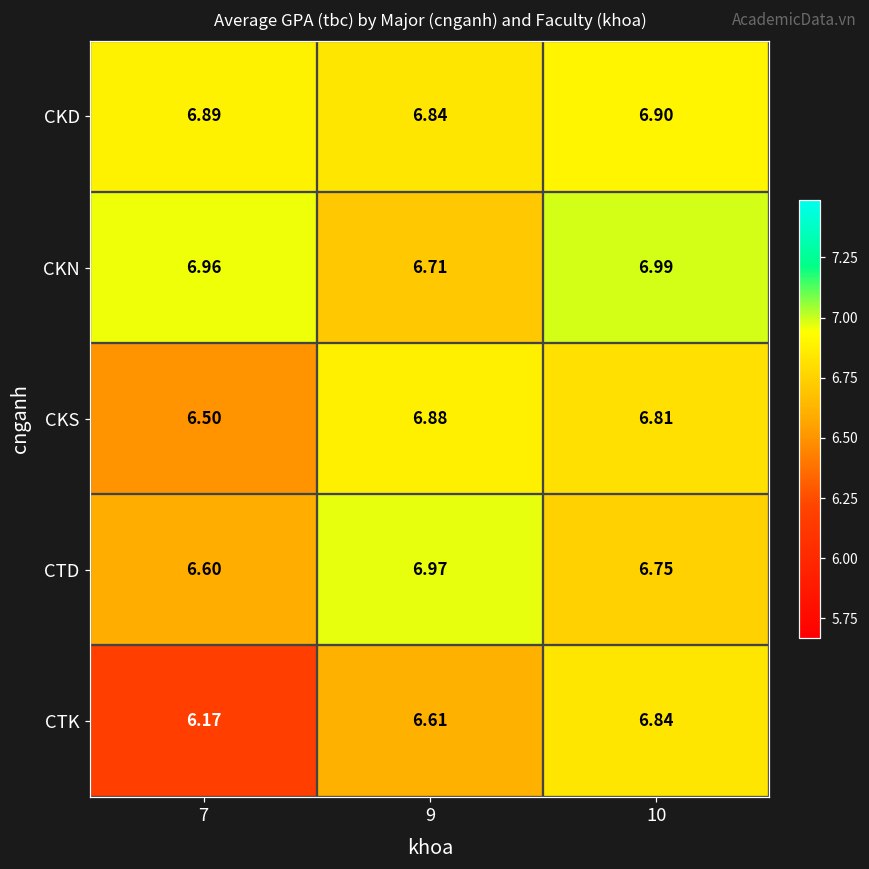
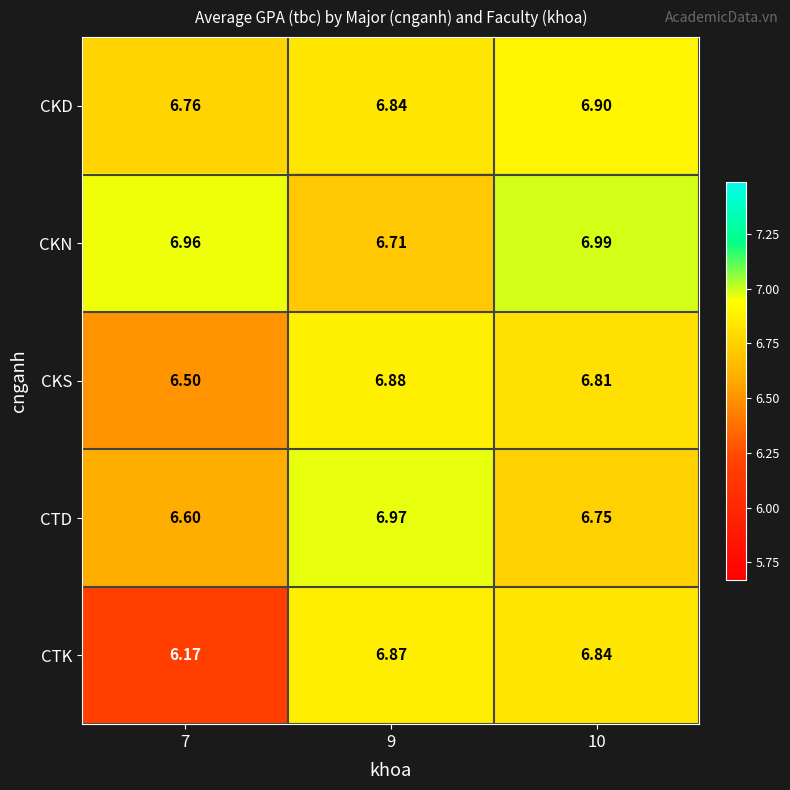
CKD, 7: 6.89 -> 6.76
CTK, 9: 6.61 -> 6.87
